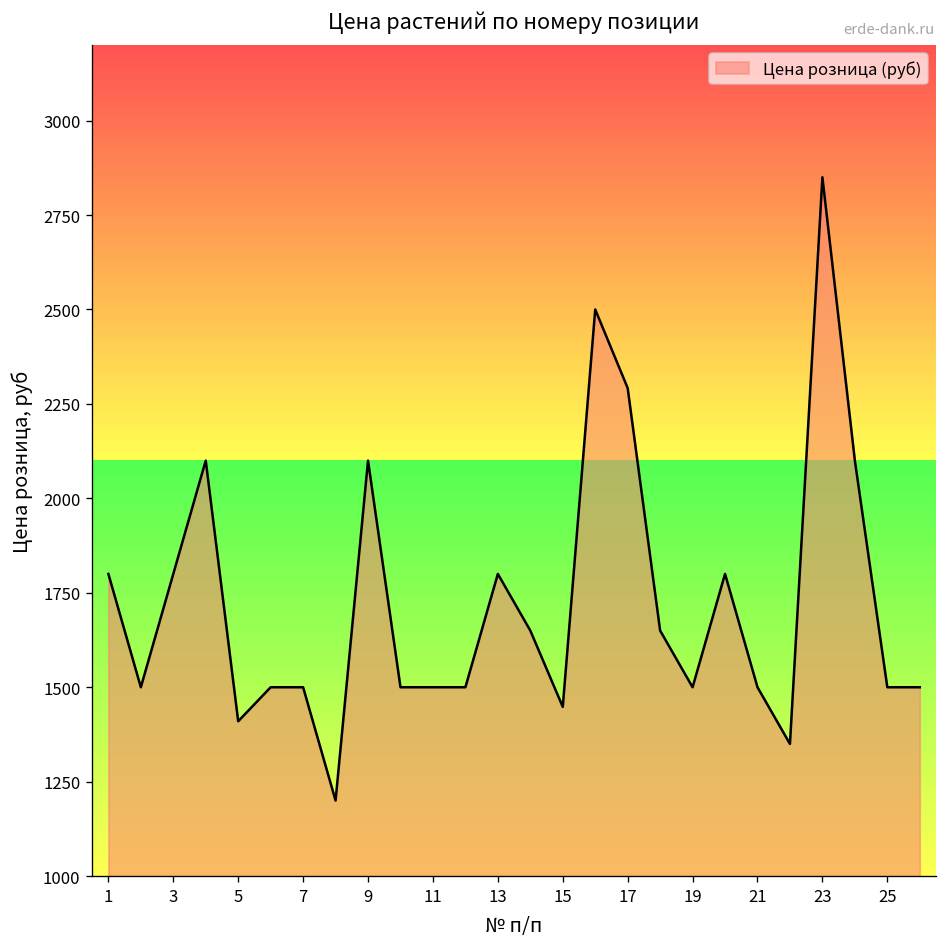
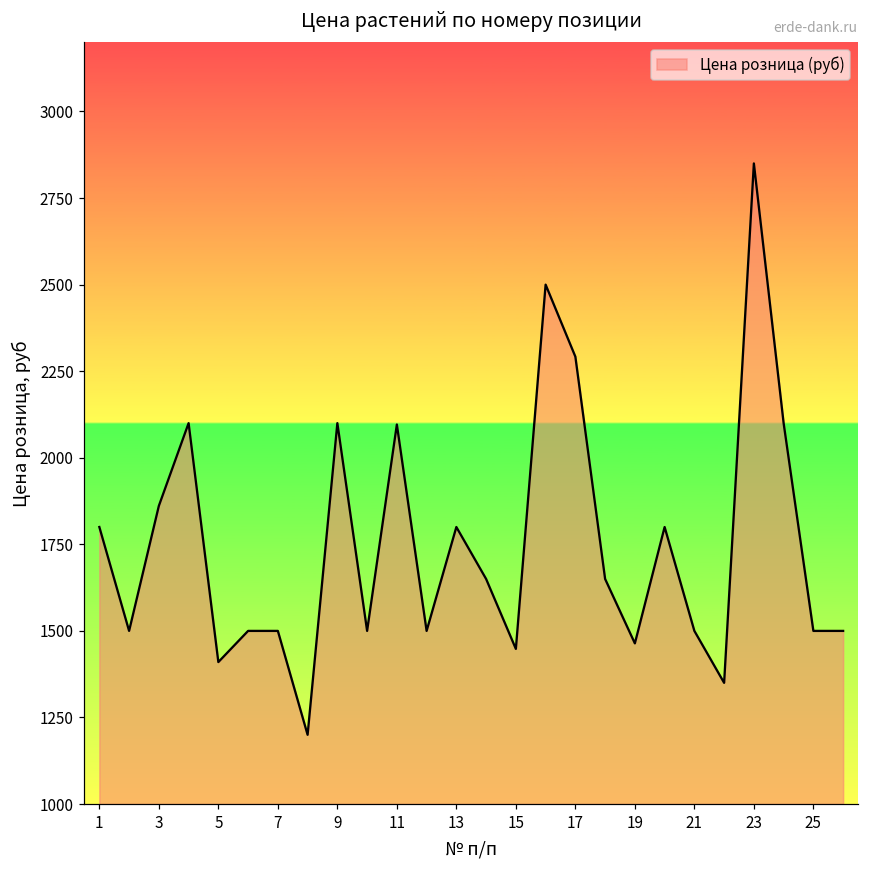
3: 1800 -> 1860
11: 1500 -> 2100
19: 1500 -> 1460
